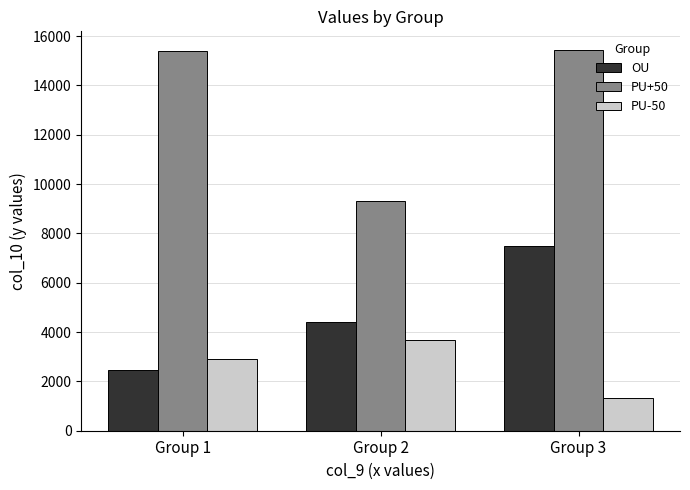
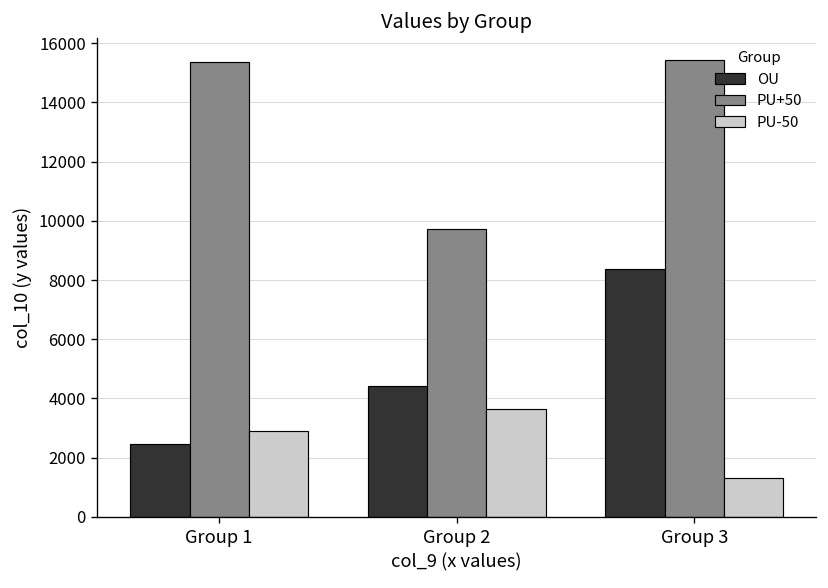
PU+50, Group 2: 9300 -> 9700
OU, Group 3: 7500 -> 8400
